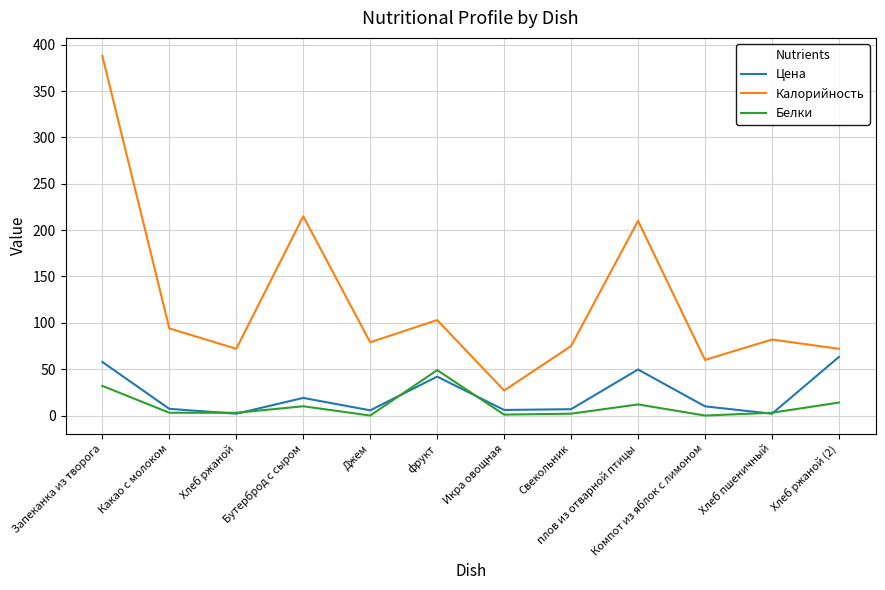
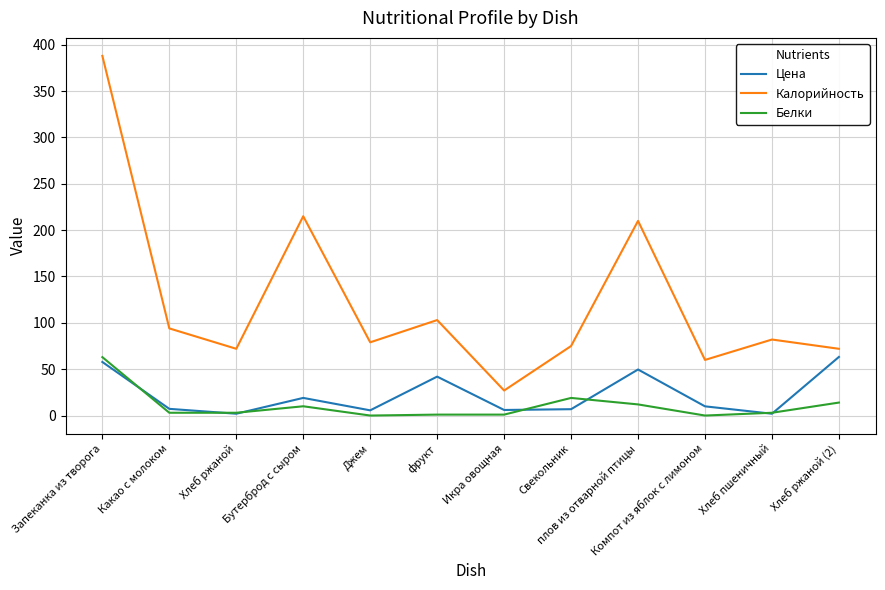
Белки, Запеканка из творога: 30 -> 60
Белки, фрукт: 50 -> 0
Белки, Свекольник: 0 -> 20
